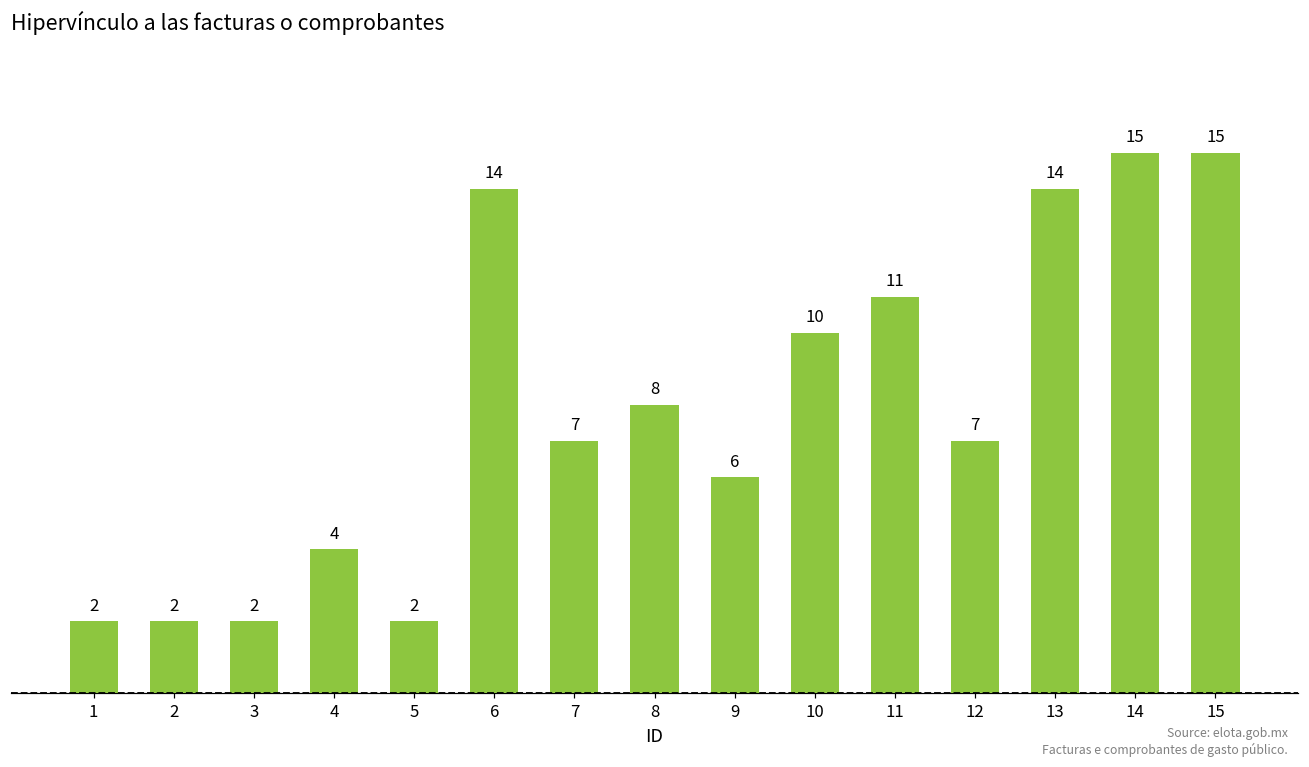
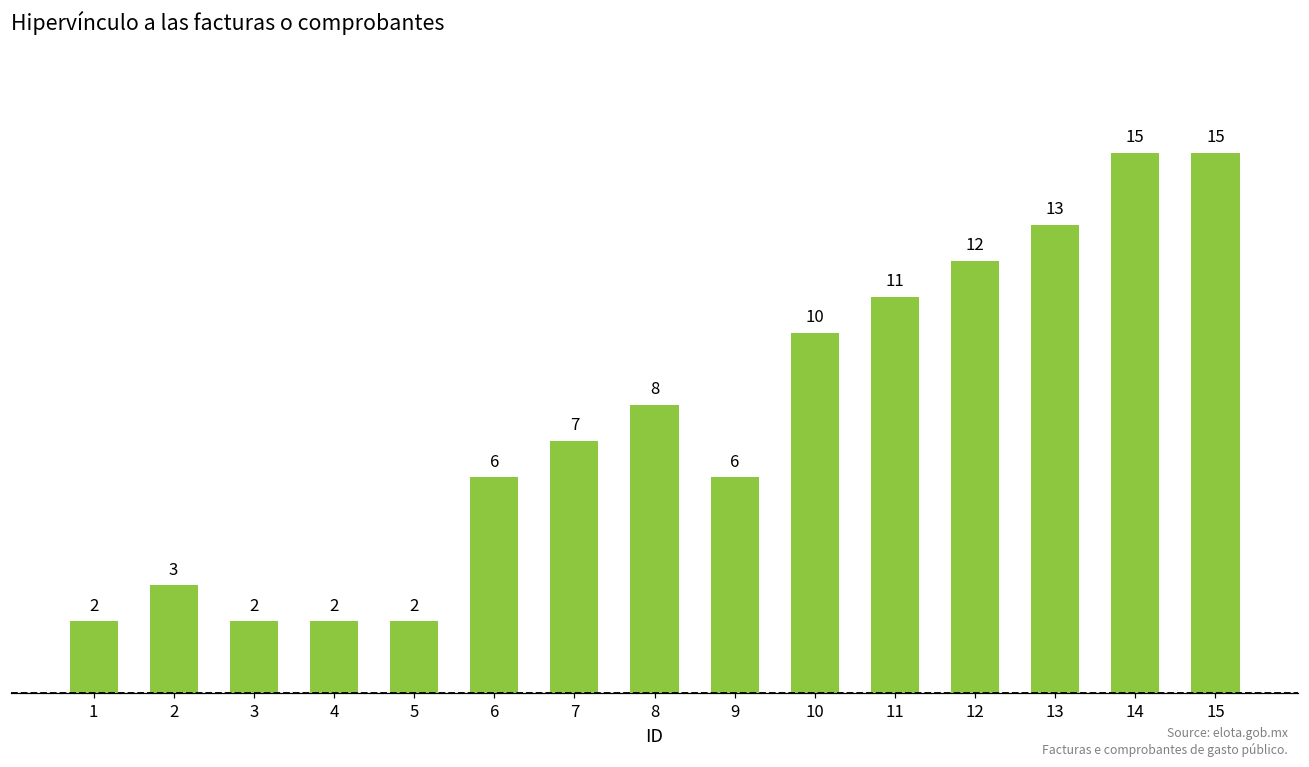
2: 2 -> 3
4: 4 -> 2
6: 14 -> 6
12: 7 -> 12
13: 14 -> 13
